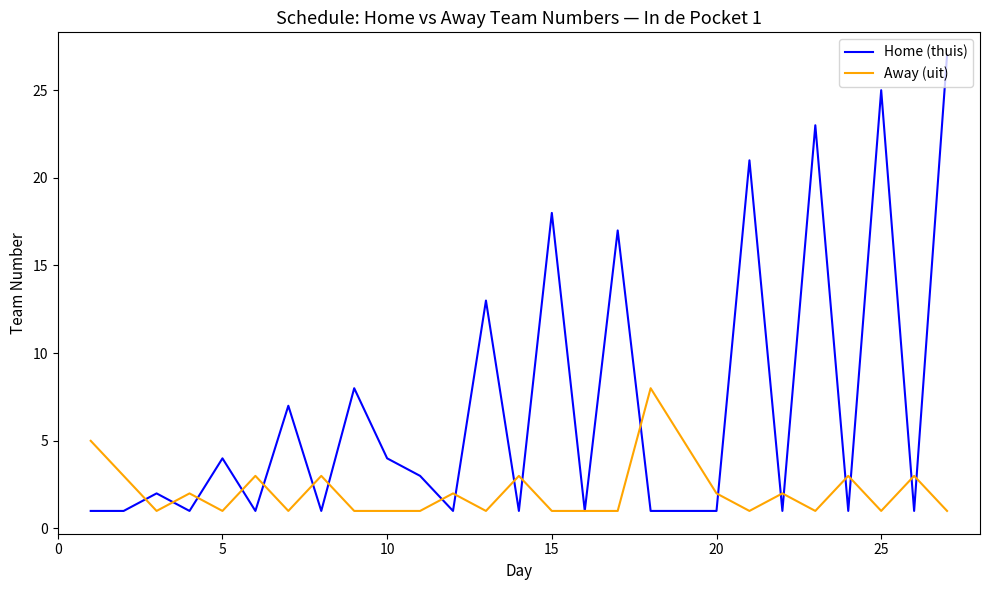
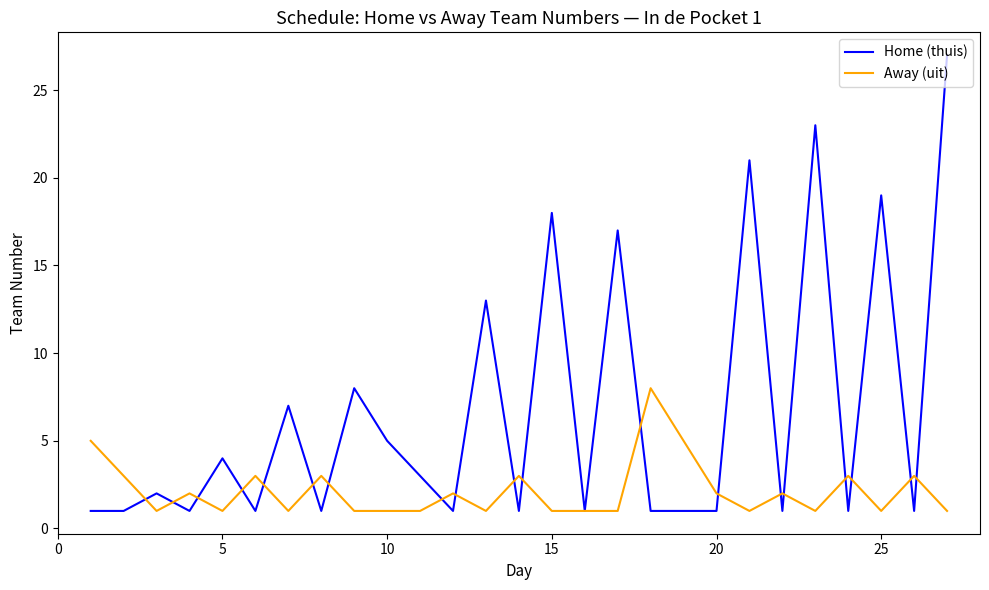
Home (thuis), 10: 4 -> 5
Home (thuis), 25: 25 -> 19
